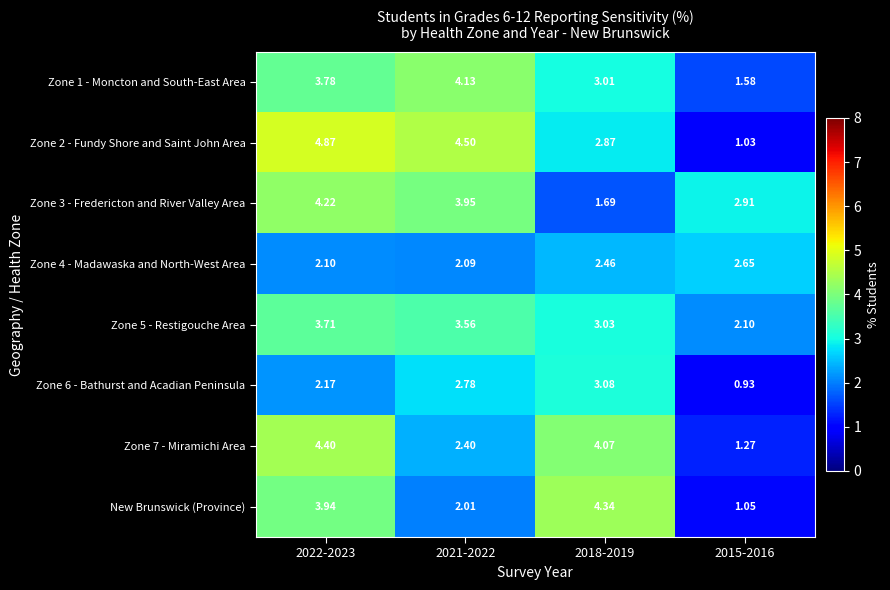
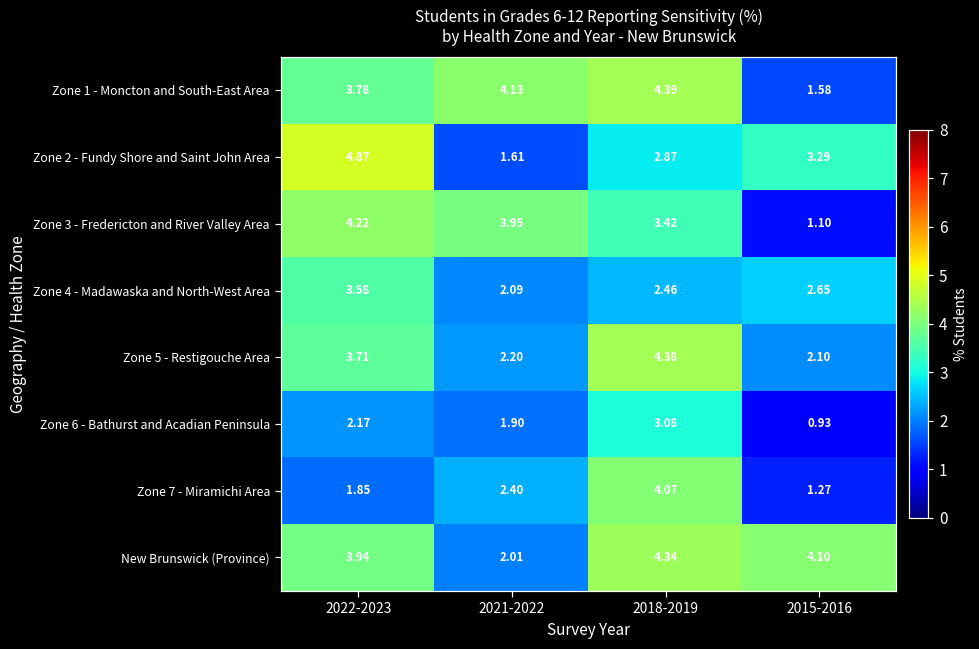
Zone 1 - Moncton and South-East Area, 2018-2019: 3.01 -> 4.39
Zone 2 - Fundy Shore and Saint John Area, 2021-2022: 4.50 -> 1.61
Zone 2 - Fundy Shore and Saint John Area, 2015-2016: 1.03 -> 3.29
Zone 3 - Fredericton and River Valley Area, 2018-2019: 1.69 -> 3.42
Zone 3 - Fredericton and River Valley Area, 2015-2016: 2.91 -> 1.10
Zone 4 - Madawaska and North-West Area, 2022-2023: 2.10 -> 3.58
Zone 5 - Restigouche Area, 2021-2022: 3.56 -> 2.20
Zone 5 - Restigouche Area, 2018-2019: 3.03 -> 4.38
Zone 6 - Bathurst and Acadian Peninsula, 2021-2022: 2.78 -> 1.90
Zone 7 - Miramichi Area, 2022-2023: 4.40 -> 1.85
New Brunswick (Province), 2015-2016: 1.05 -> 4.10
